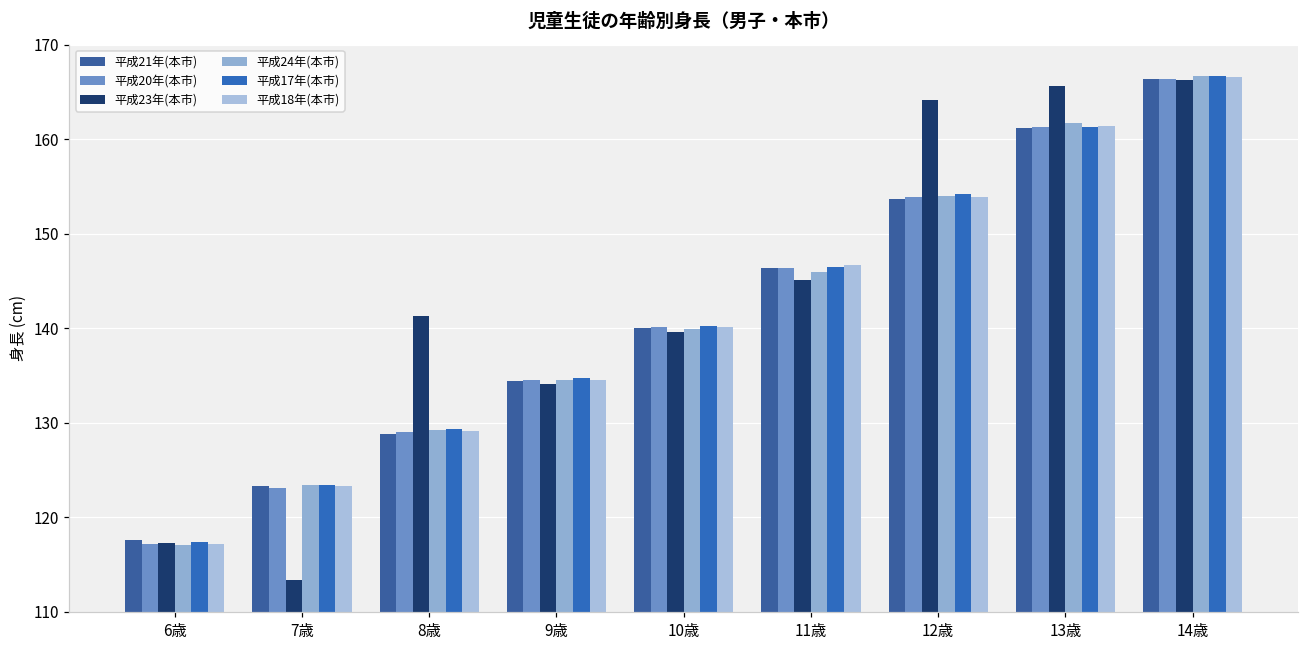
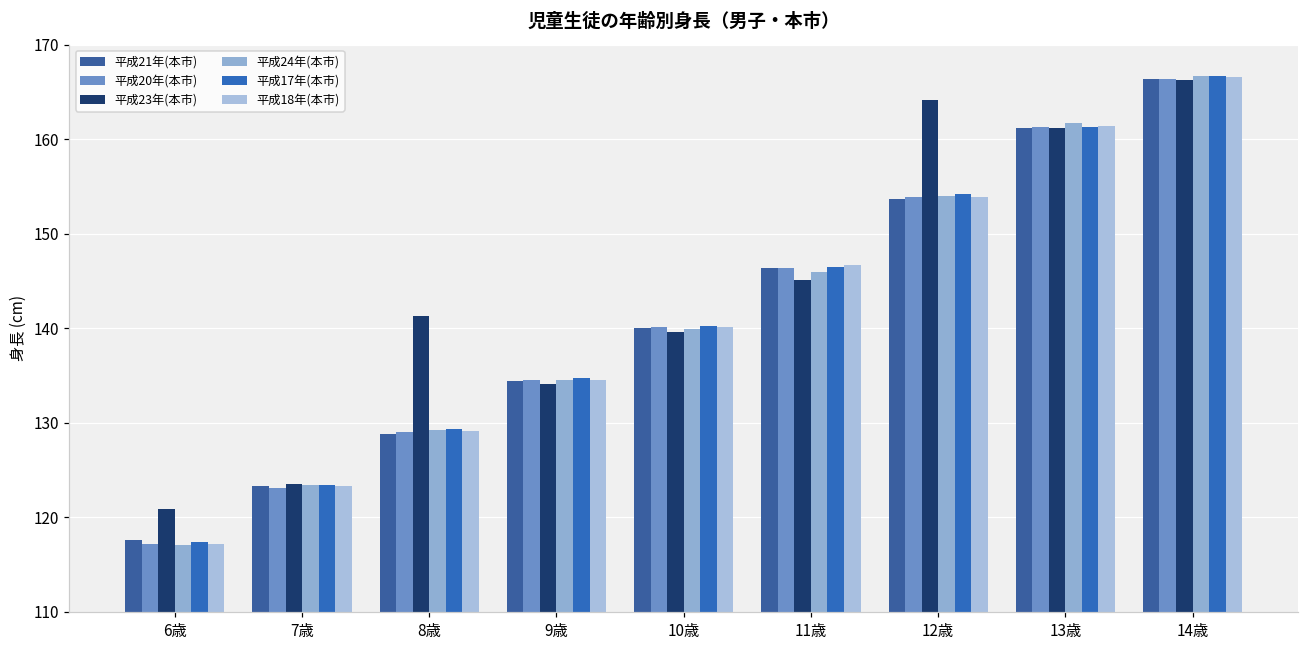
平成23年(本市), 6歳: 117 -> 121
平成23年(本市), 7歳: 113 -> 124
平成23年(本市), 13歳: 166 -> 161
